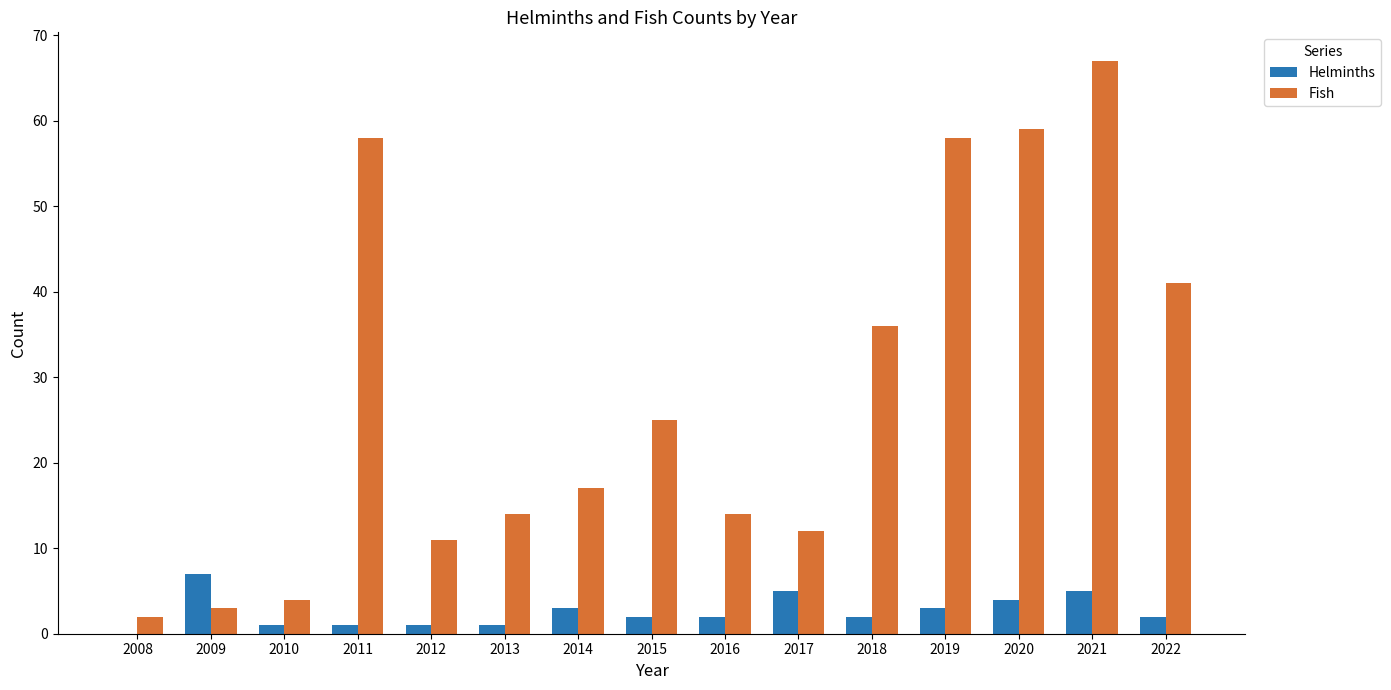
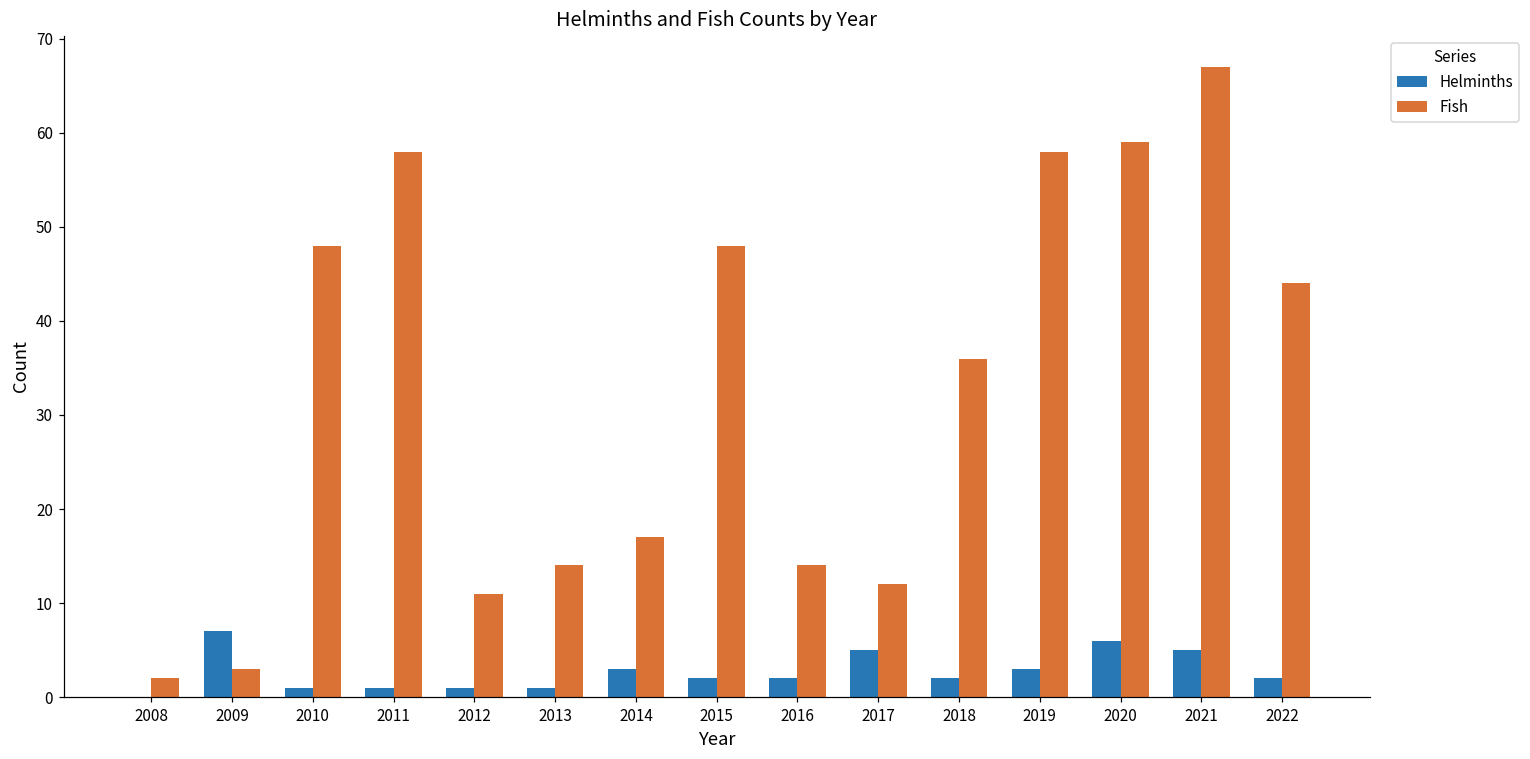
Fish, 2010: 4 -> 48
Fish, 2015: 25 -> 48
Helminths, 2020: 4 -> 6
Fish, 2022: 41 -> 44
